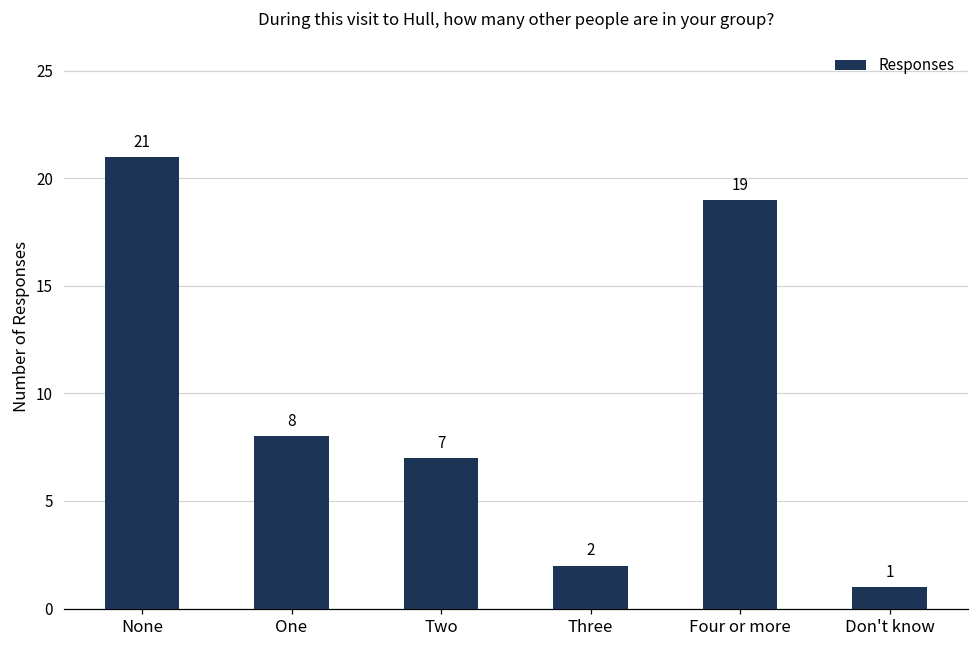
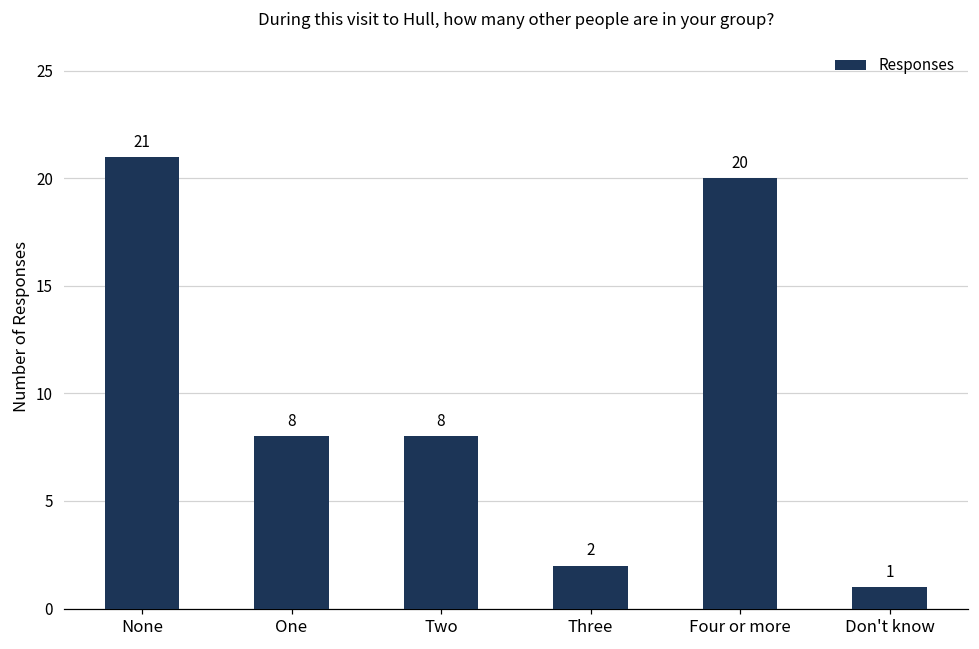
Two: 7 -> 8
Four or more: 19 -> 20
